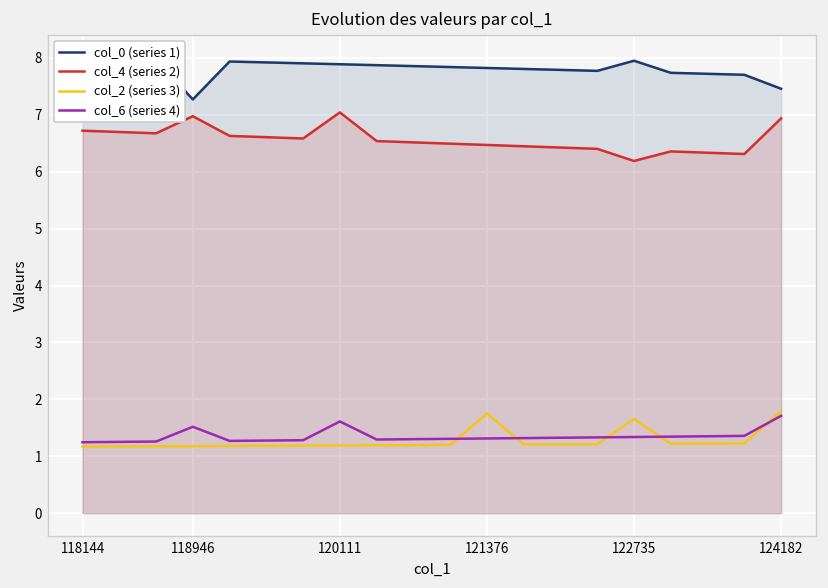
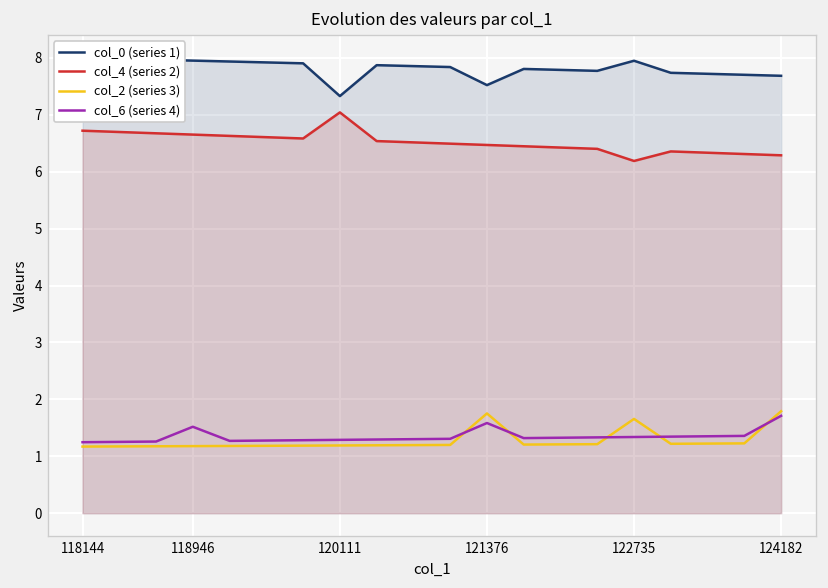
col_0 (series 1), 118946: 7.3 -> 8.0
col_4 (series 2), 118946: 7.0 -> 6.7
col_0 (series 1), 120111: 7.9 -> 7.3
col_6 (series 4), 120111: 1.6 -> 1.3
col_0 (series 1), 121376: 7.8 -> 7.5
col_6 (series 4), 121376: 1.3 -> 1.6
col_0 (series 1), 124182: 7.5 -> 7.7
col_4 (series 2), 124182: 6.9 -> 6.3
